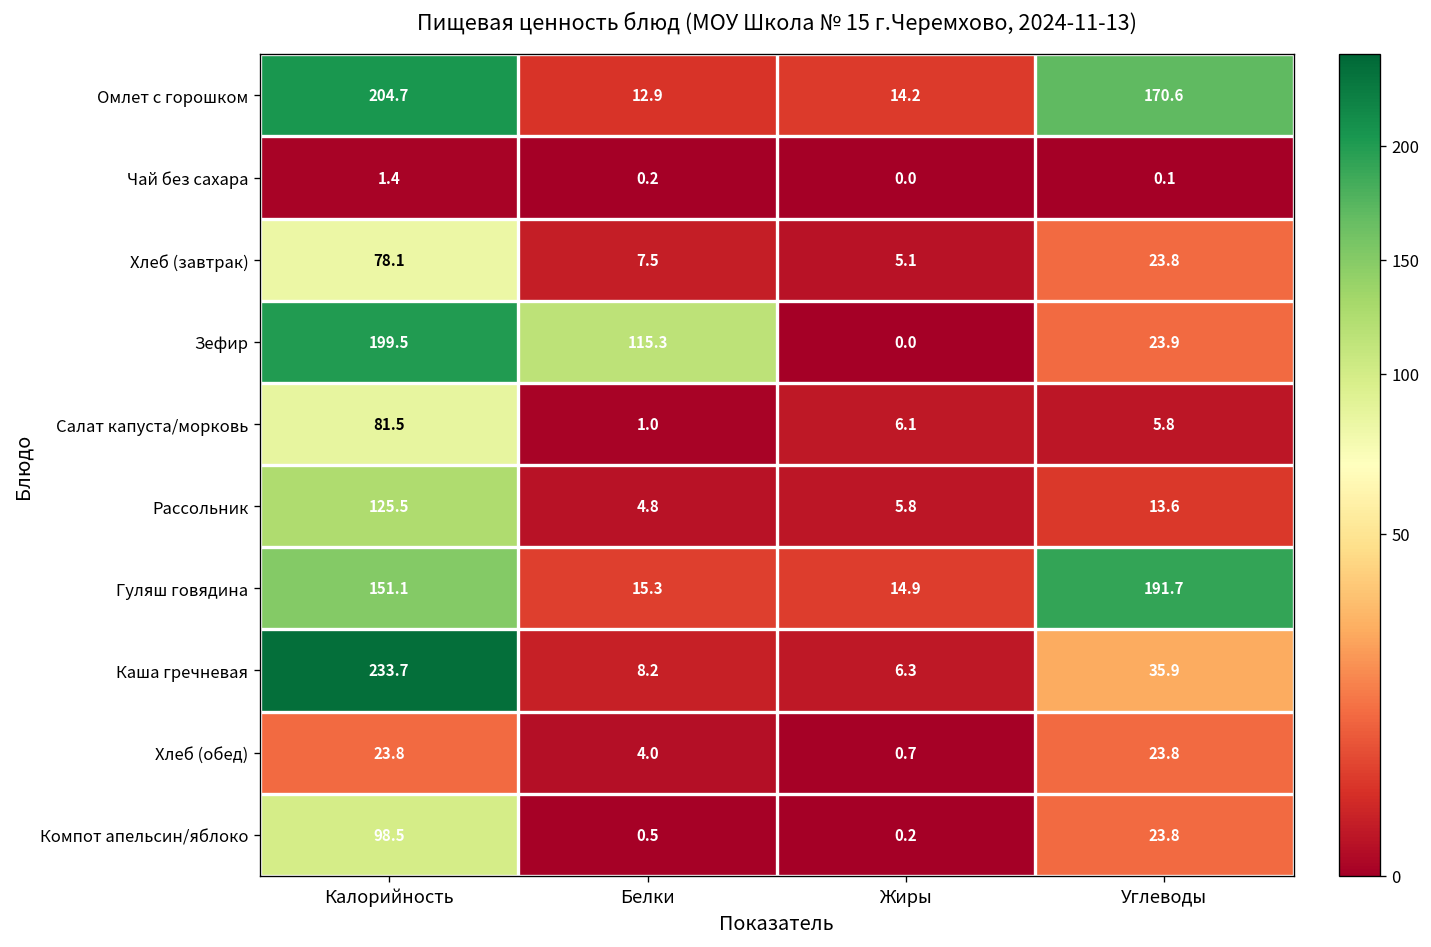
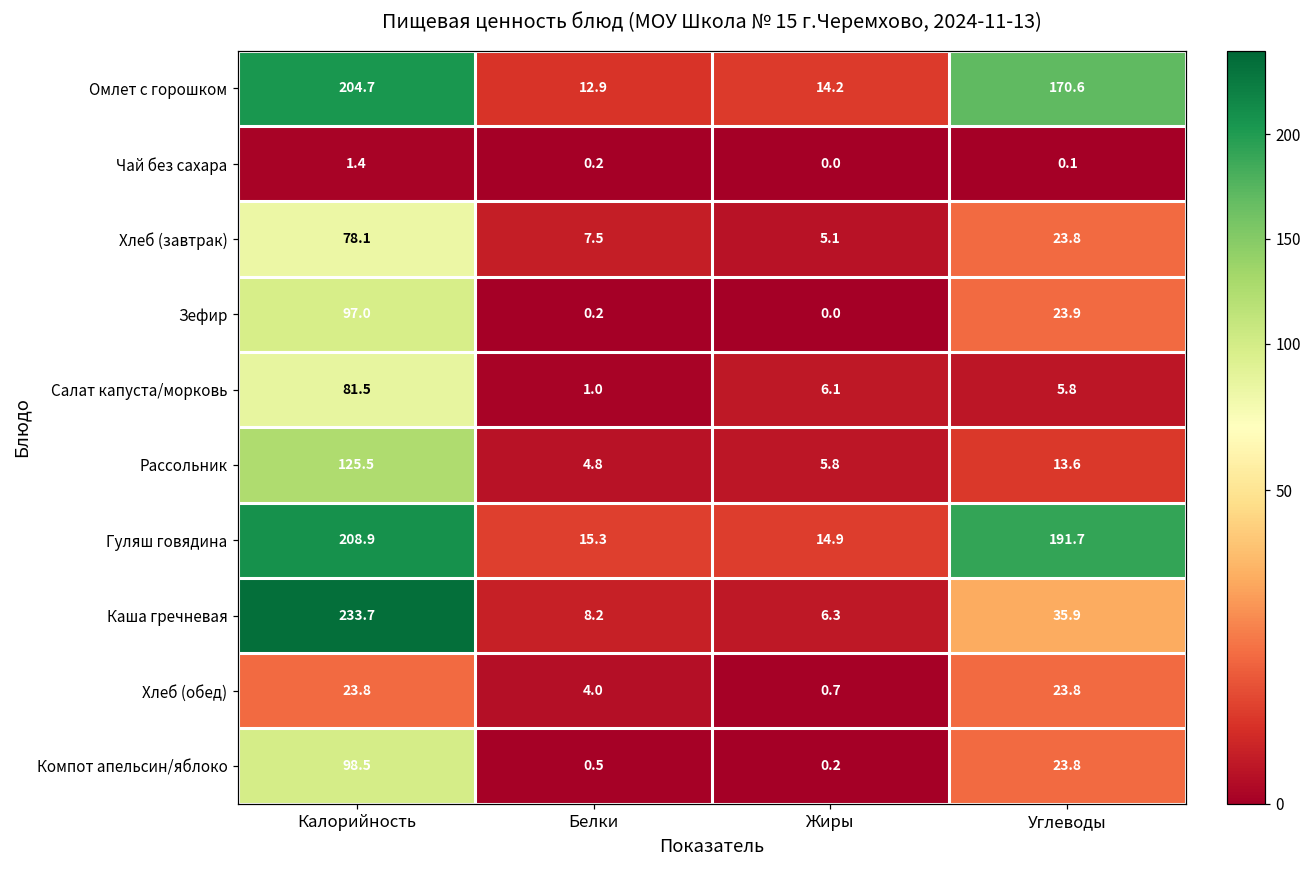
Зефир, Калорийность: 199.5 -> 97.0
Зефир, Белки: 115.3 -> 0.2
Гуляш говядина, Калорийность: 151.1 -> 208.9
